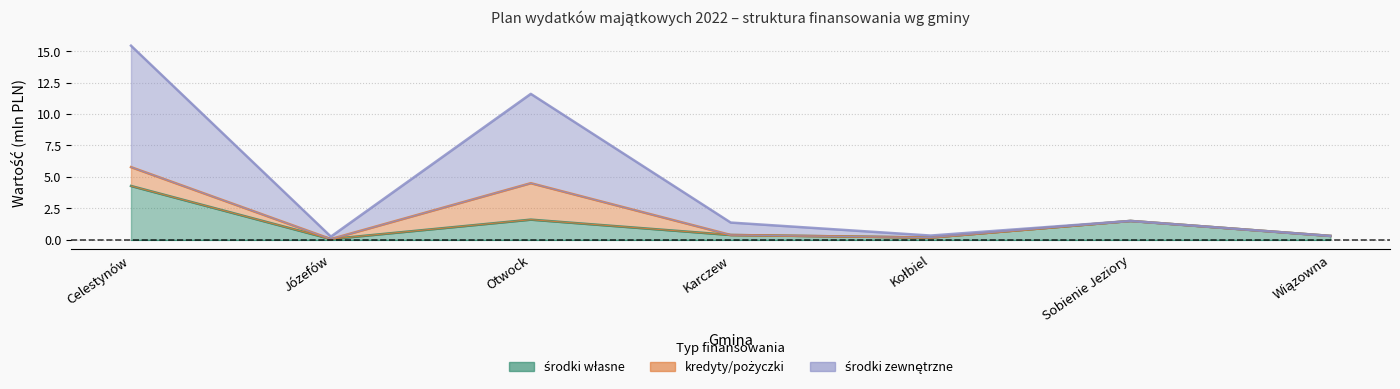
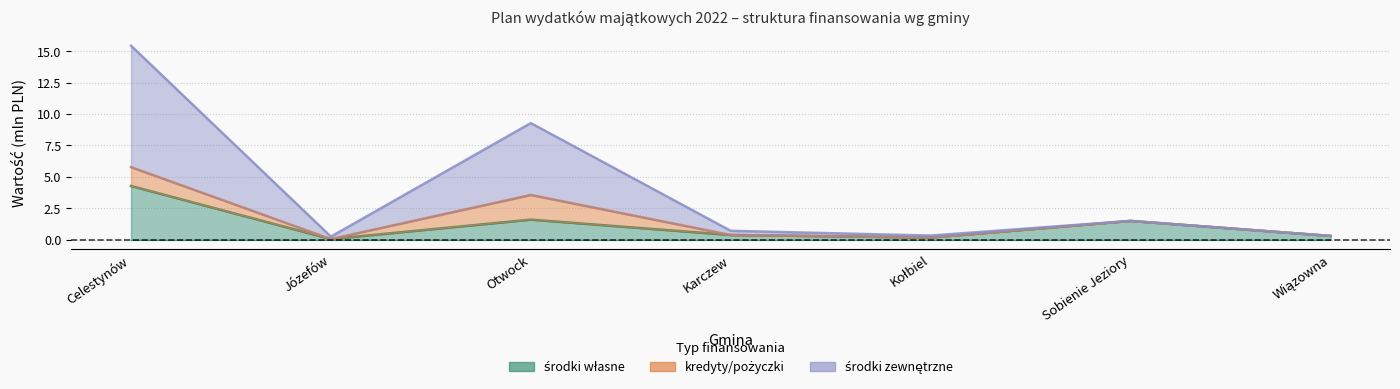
kredyty/pożyczki, Otwock: 2.9 -> 2.0
środki zewnętrzne, Otwock: 7.1 -> 5.7
środki zewnętrzne, Karczew: 1.0 -> 0.3
